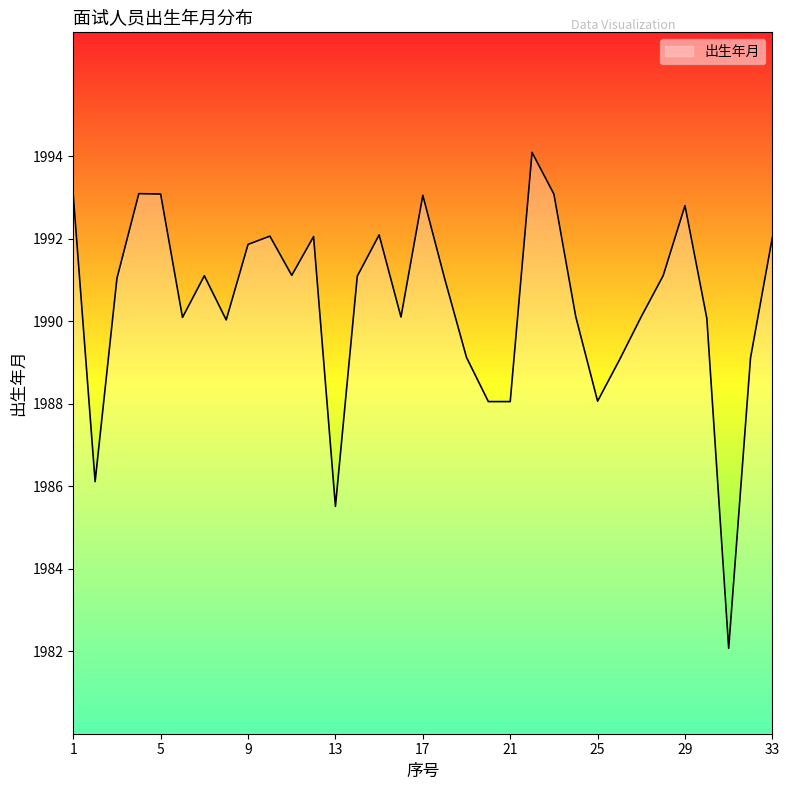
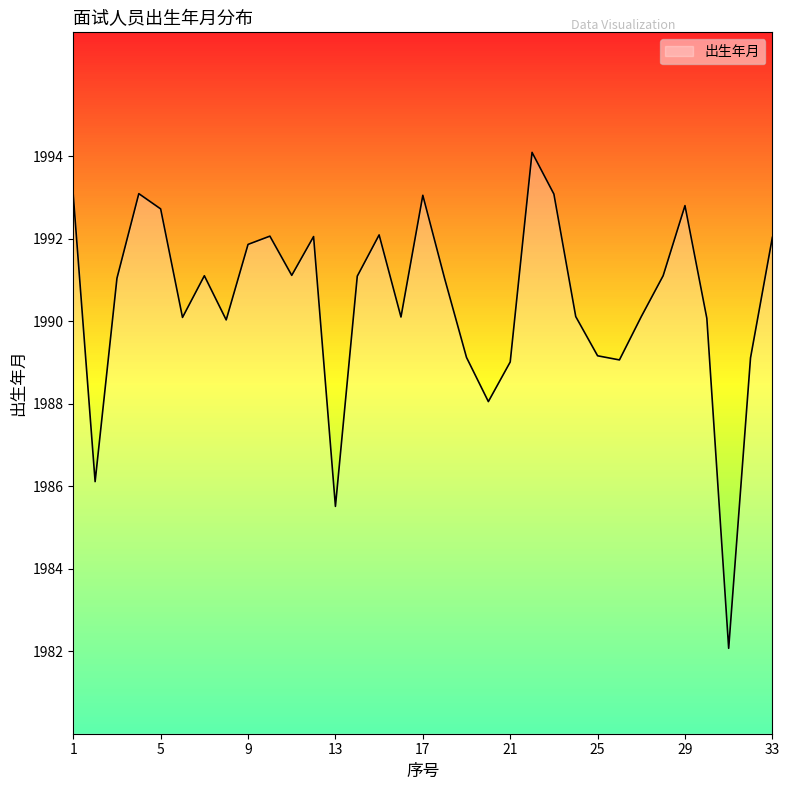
5: 1993.1 -> 1992.7
21: 1988.1 -> 1989.0
25: 1988.1 -> 1989.2
